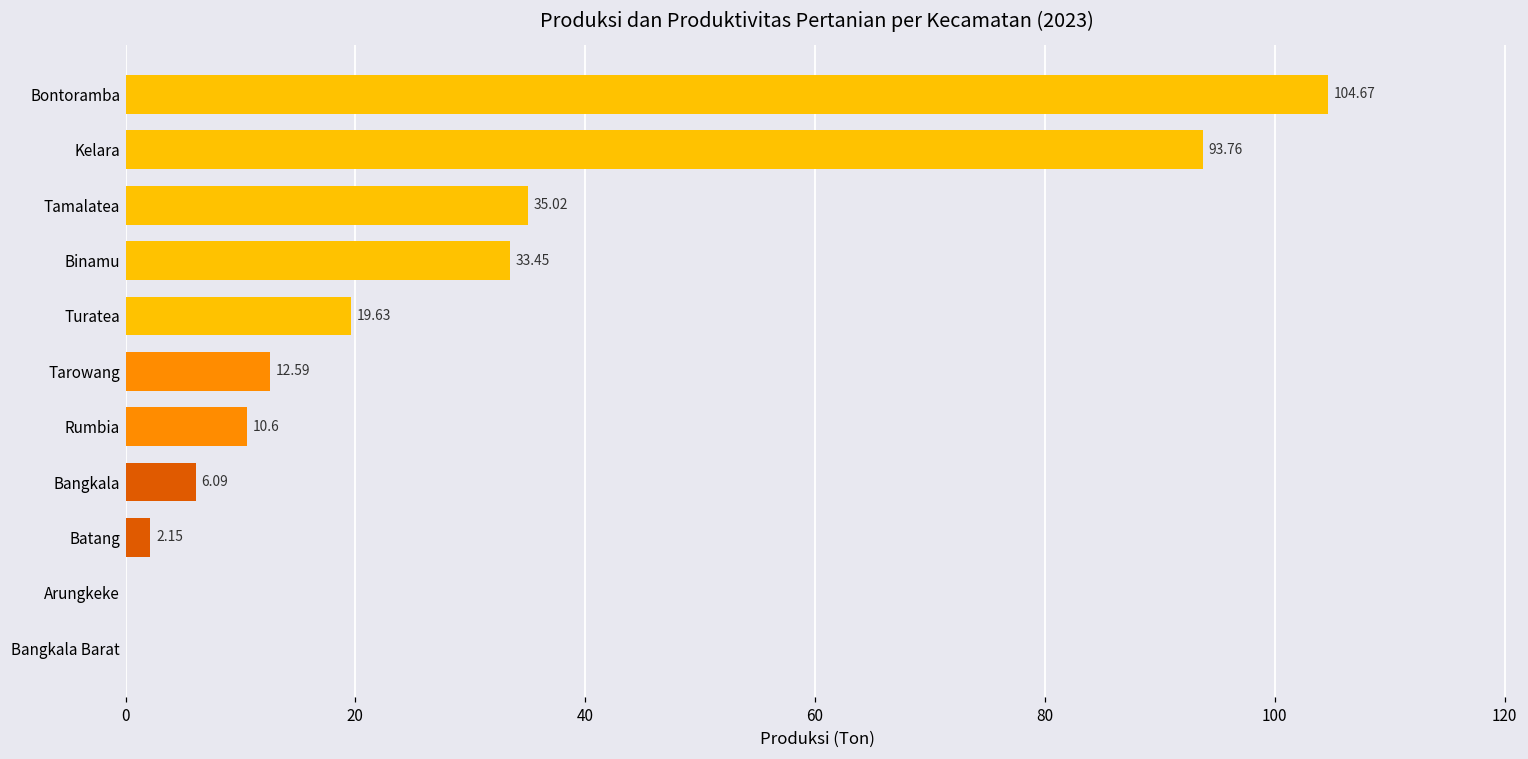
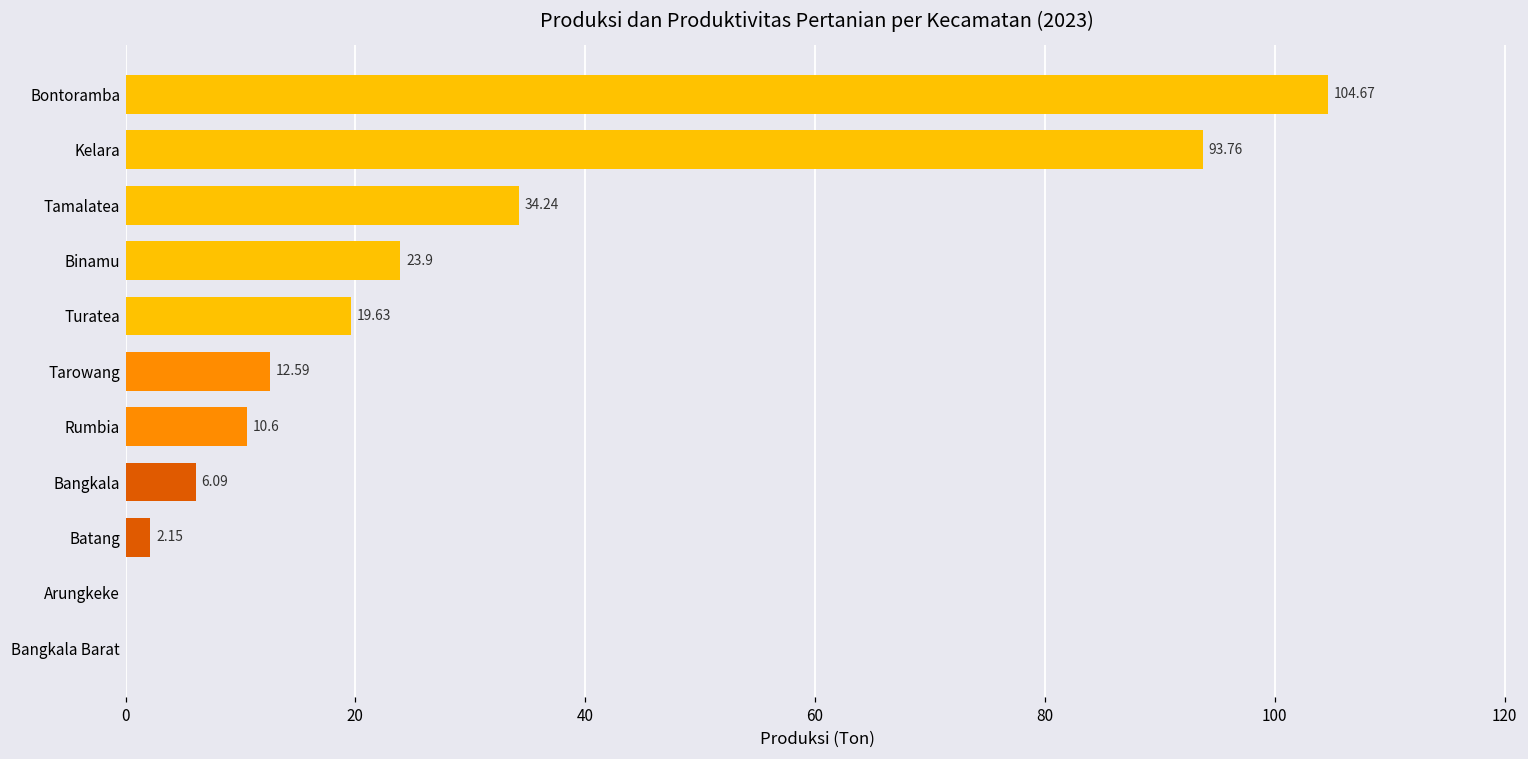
Tamalatea: 35.02 -> 34.24
Binamu: 33.45 -> 23.9
